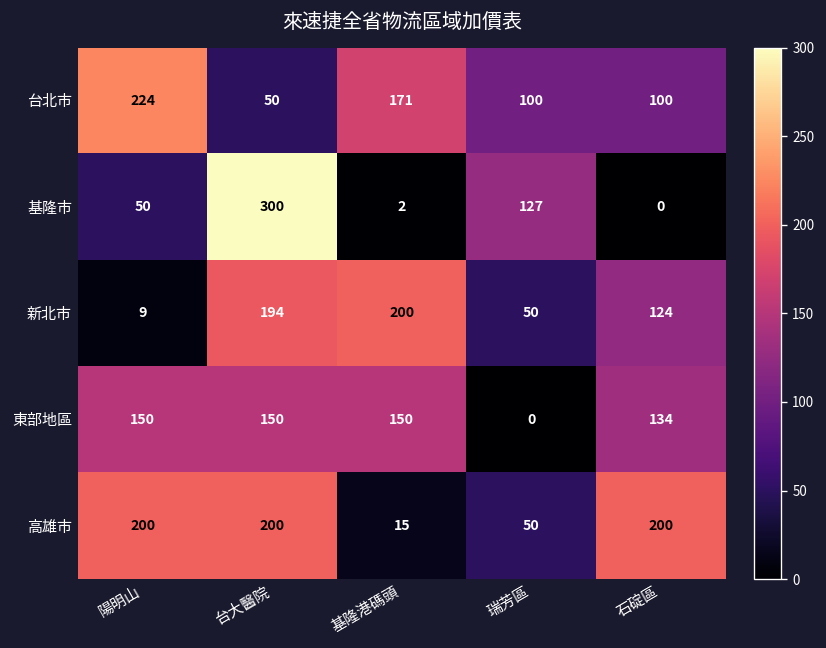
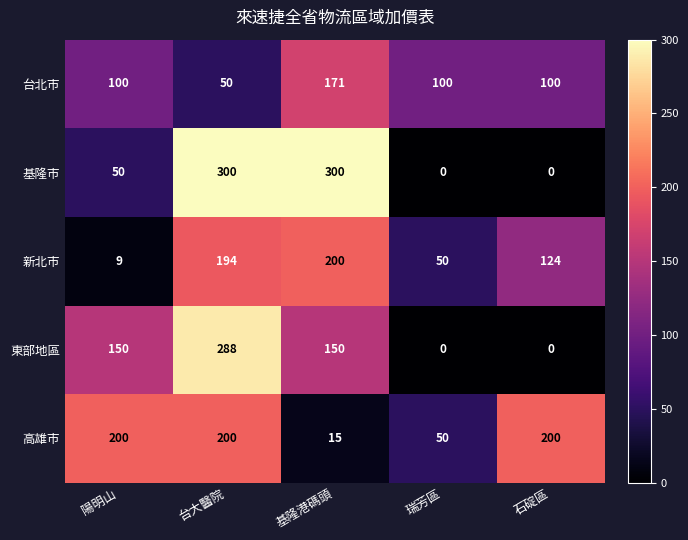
台北市, 陽明山: 224 -> 100
基隆市, 基隆港碼頭: 2 -> 300
基隆市, 瑞芳區: 127 -> 0
東部地區, 台大醫院: 150 -> 288
東部地區, 石碇區: 134 -> 0
